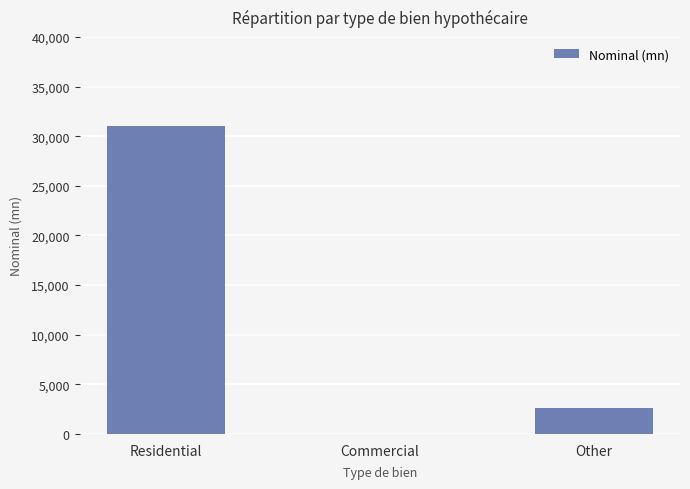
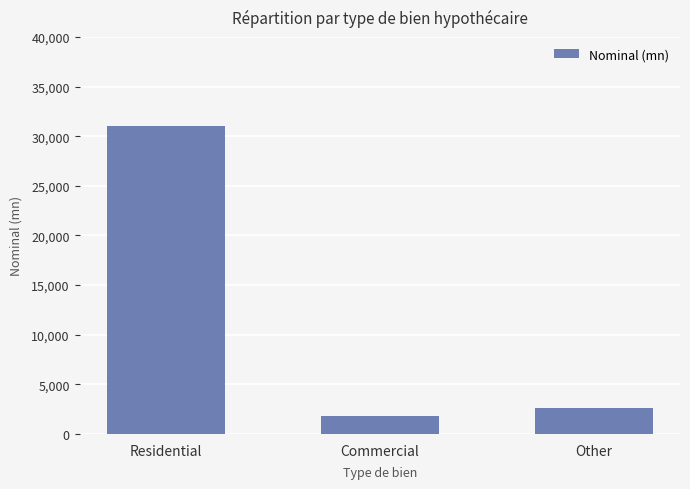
Commercial: 0 -> 2,000
